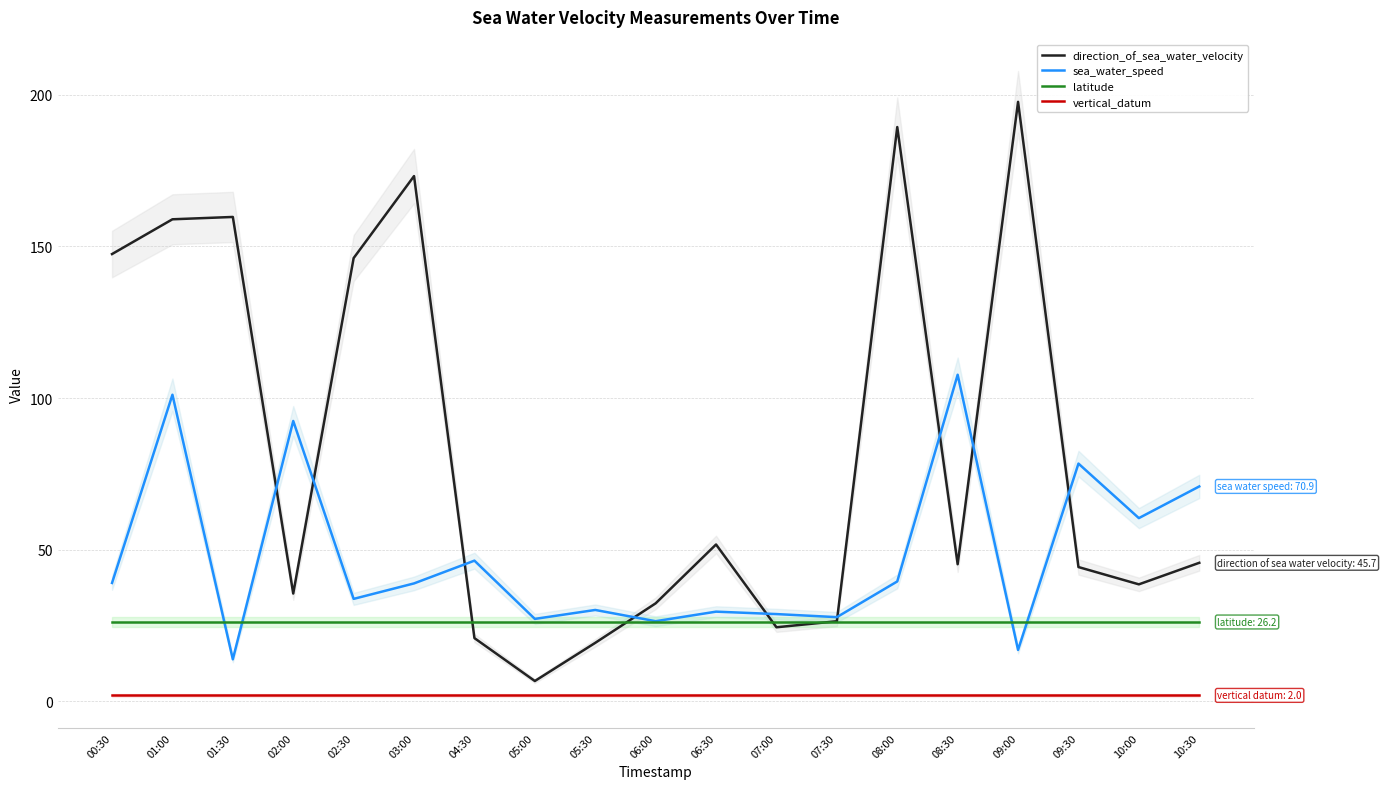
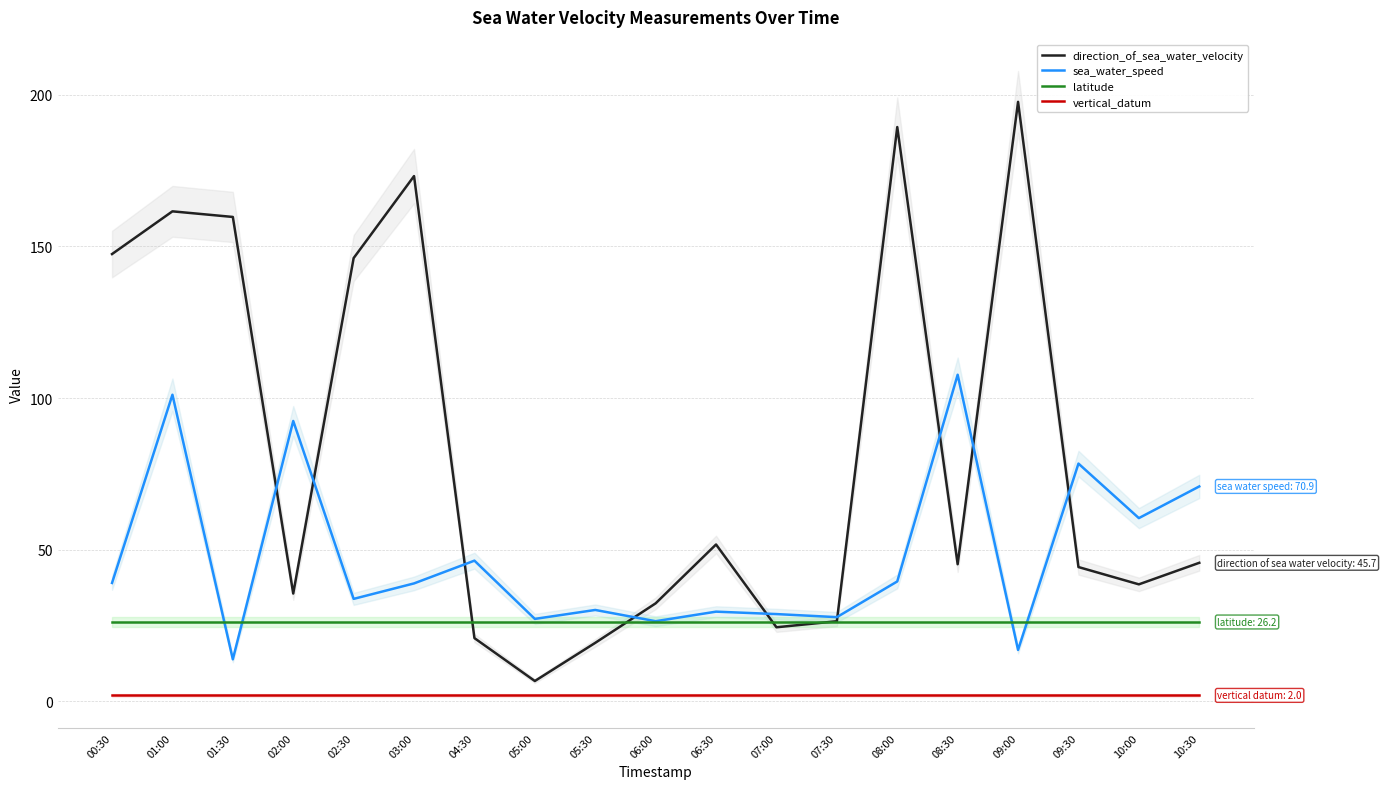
direction_of_sea_water_velocity, 01:00: 159 -> 162
